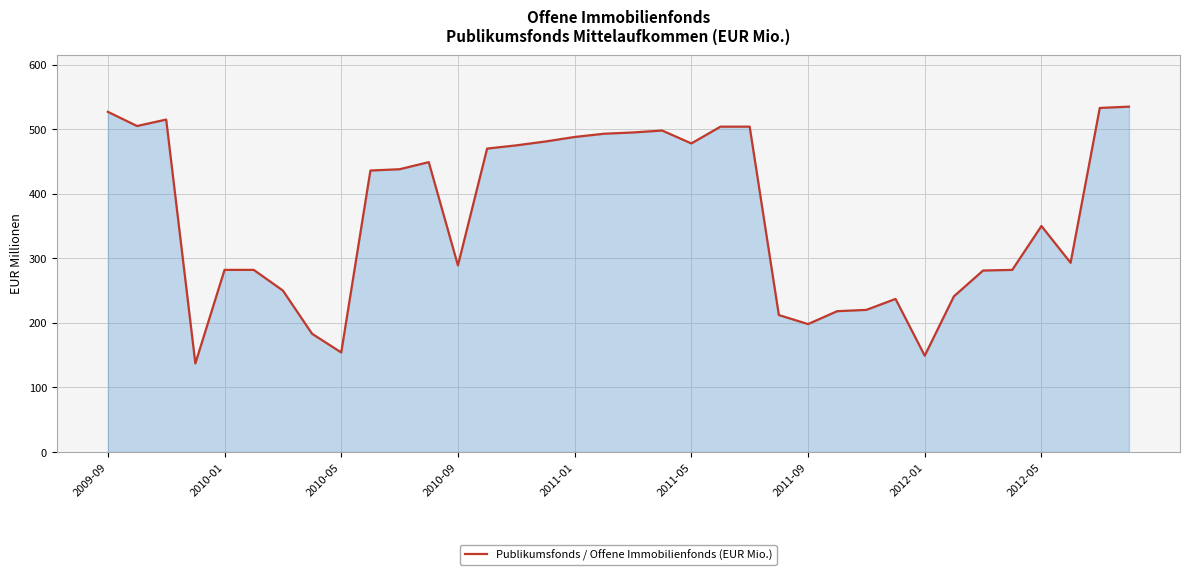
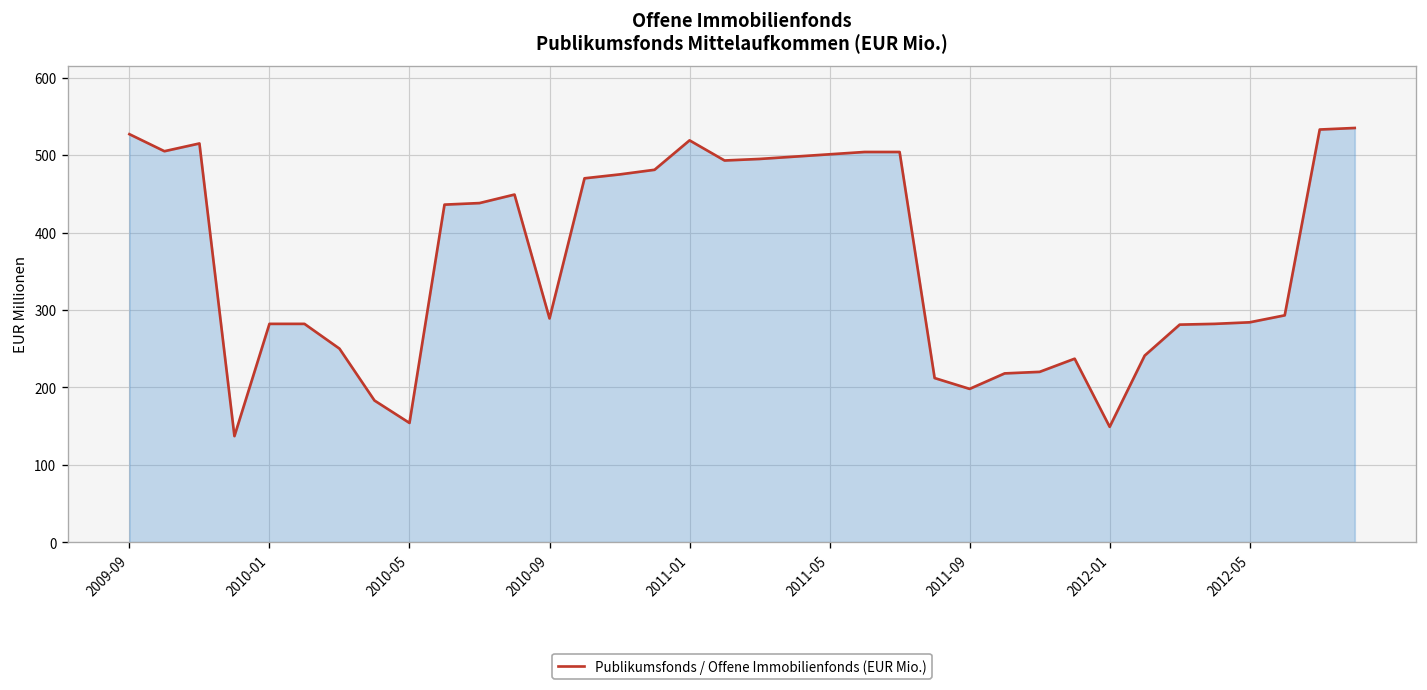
2011-01: 490 -> 520
2011-05: 480 -> 500
2012-05: 350 -> 280
